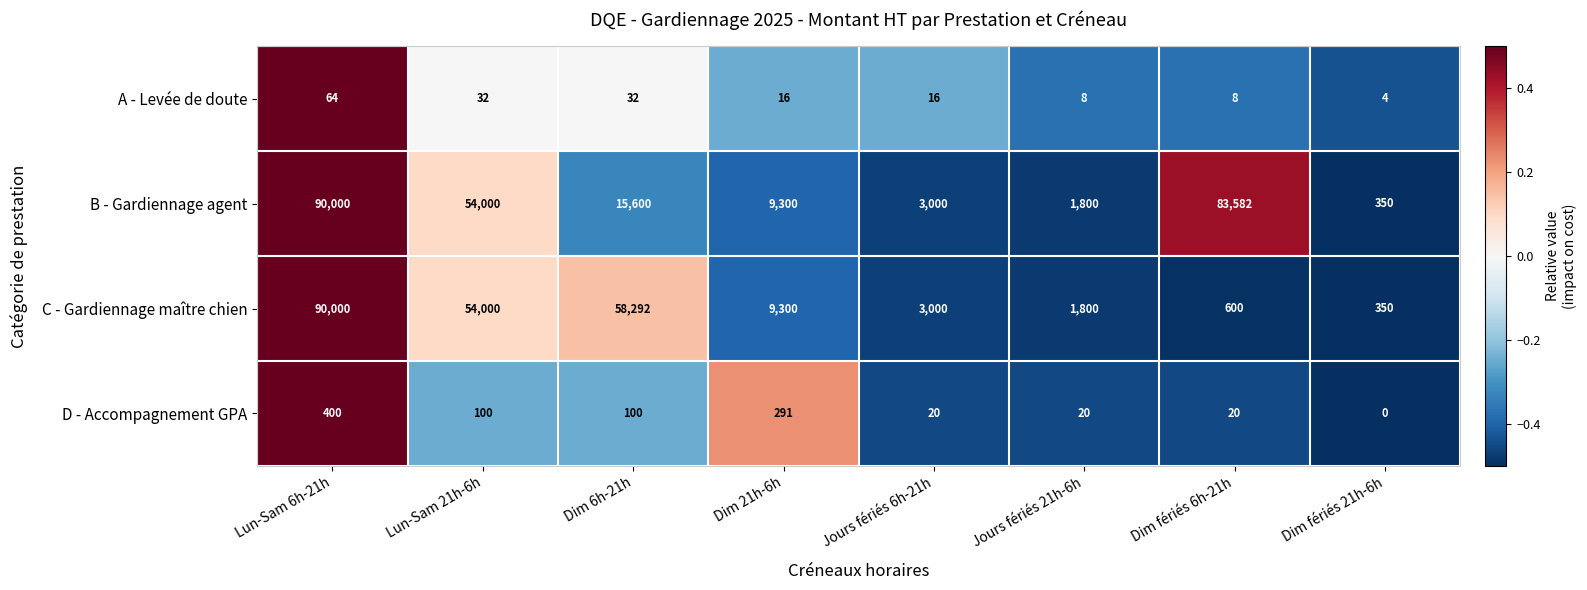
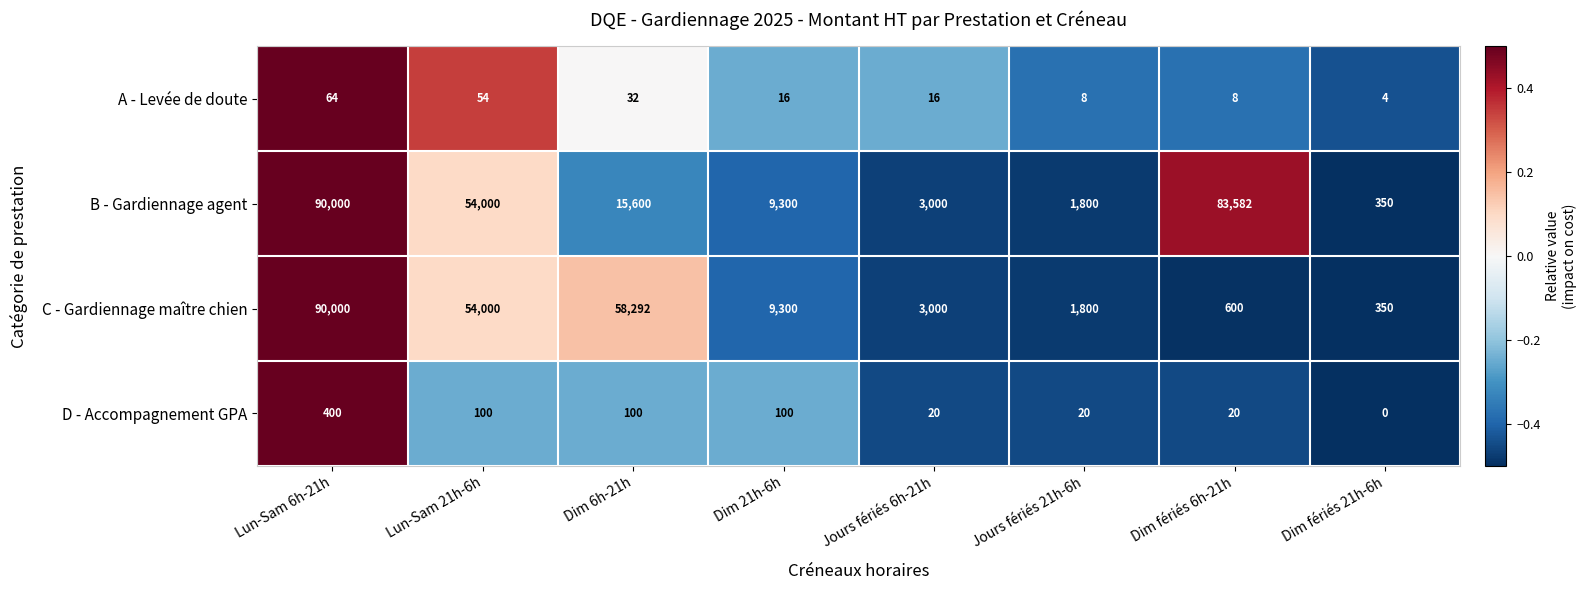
A - Levée de doute, Lun-Sam 21h-6h: 32 -> 54
D - Accompagnement GPA, Dim 21h-6h: 291 -> 100
